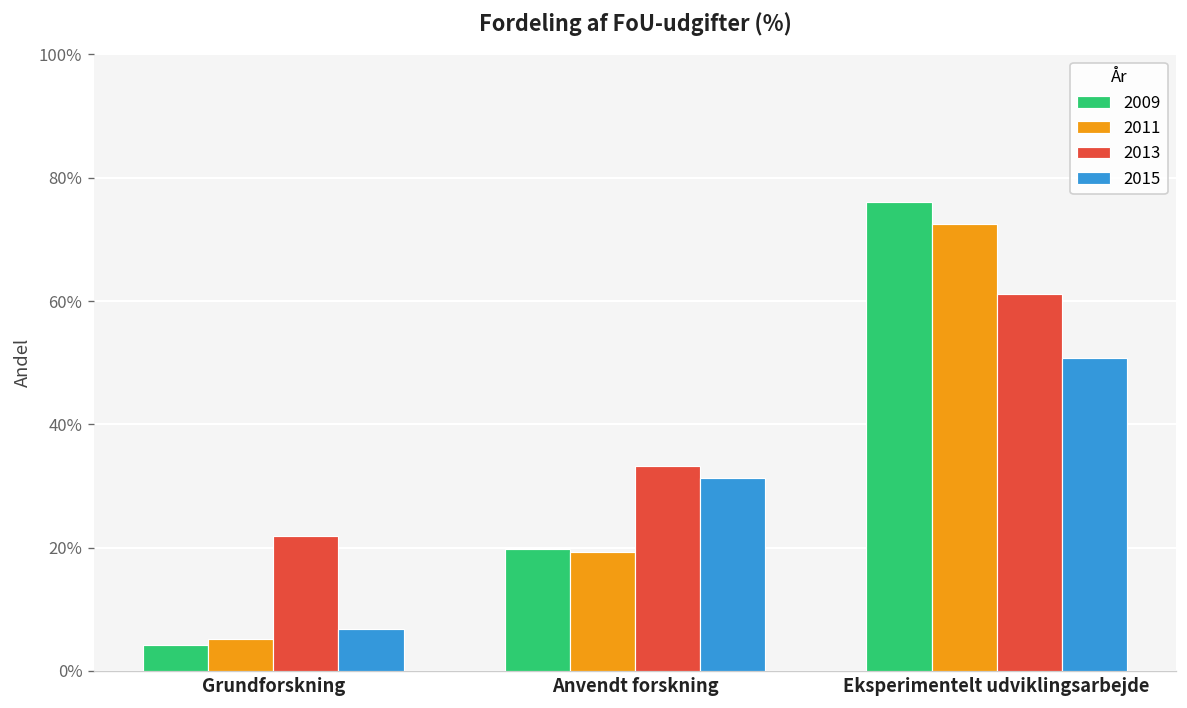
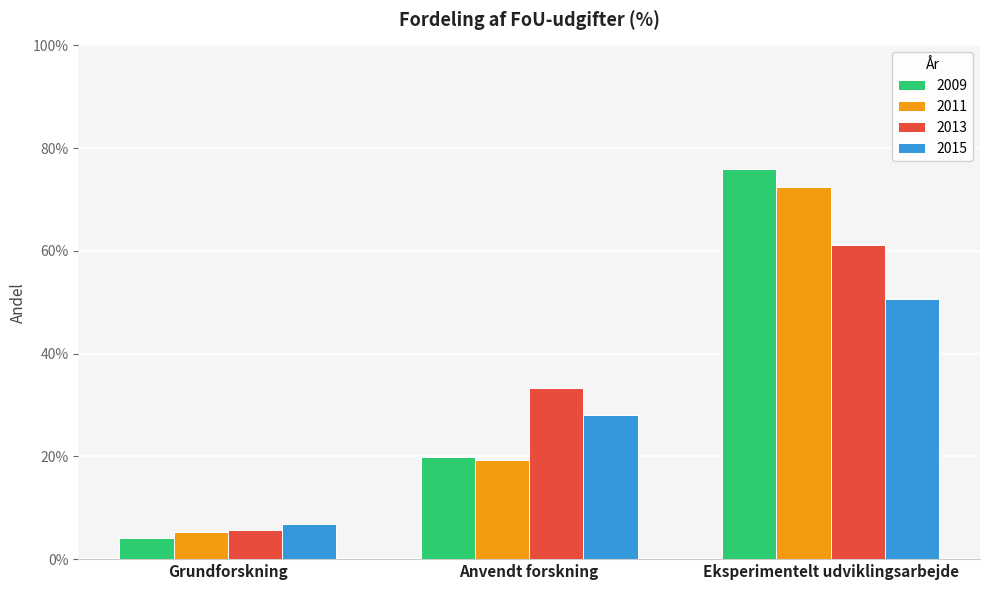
2013, Grundforskning: 22% -> 6%
2015, Anvendt forskning: 31% -> 28%
